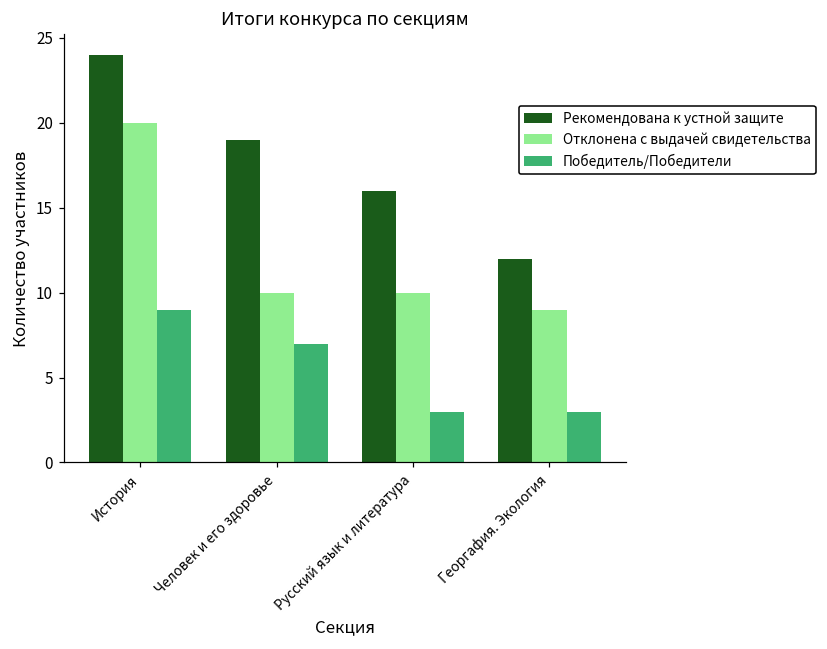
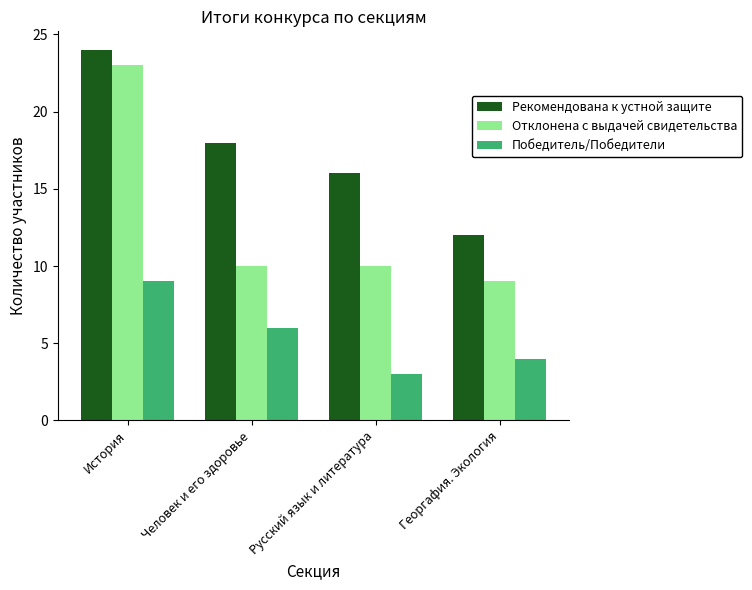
Отклонена с выдачей свидетельства, История: 20 -> 23
Рекомендована к устной защите, Человек и его здоровье: 19 -> 18
Победитель/Победители, Человек и его здоровье: 7 -> 6
Победитель/Победители, Георгафия. Экология: 3 -> 4
